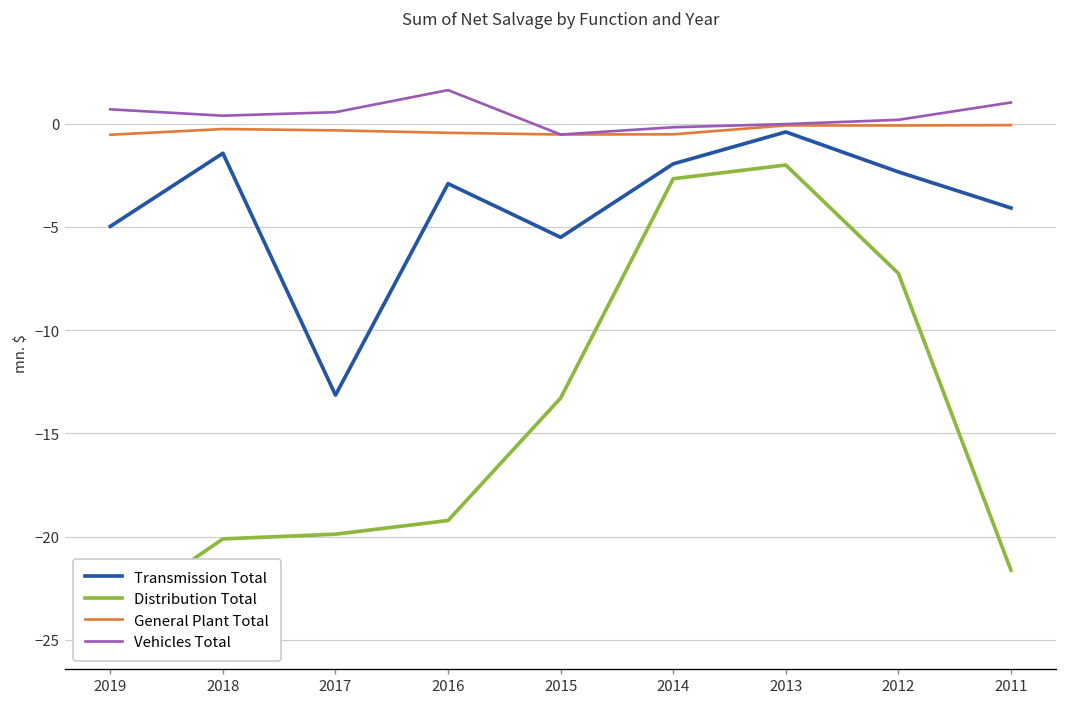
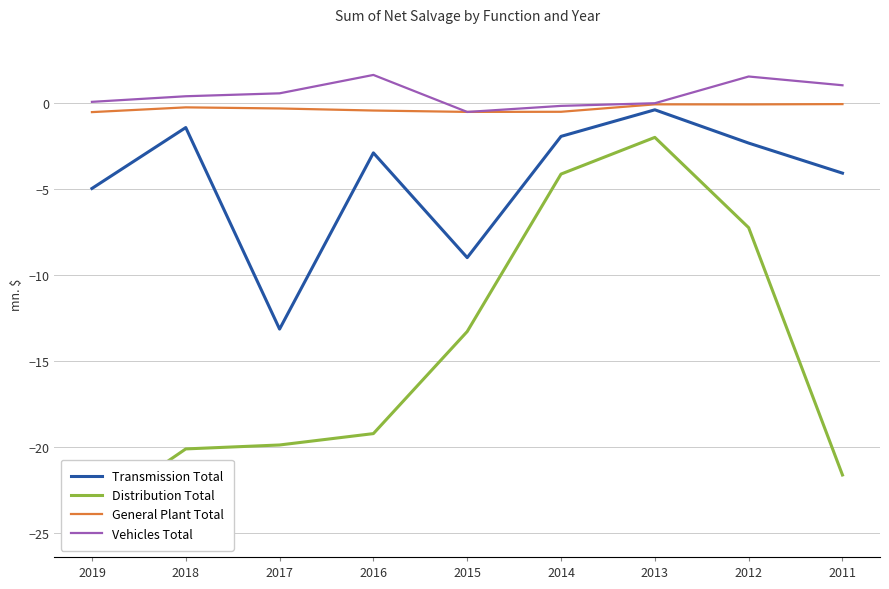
Vehicles Total, 2019: 0.7 -> 0.1
Transmission Total, 2015: -5.5 -> -9.0
Distribution Total, 2014: -2.7 -> -4.1
Vehicles Total, 2012: 0.2 -> 1.5
